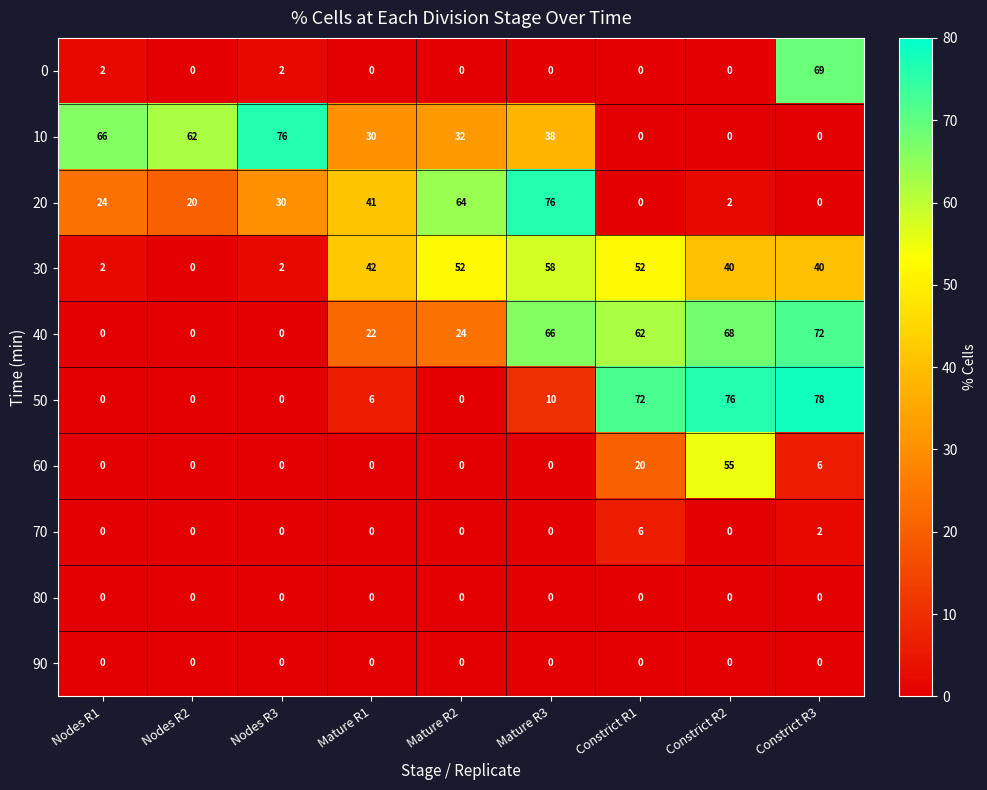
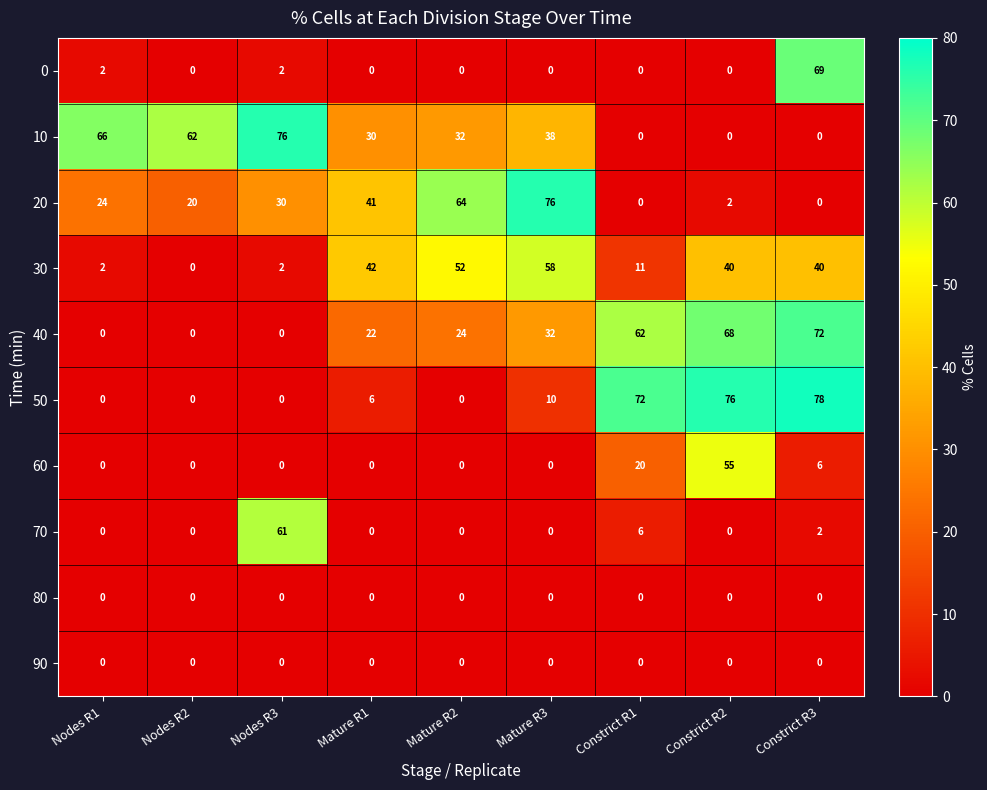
30, Constrict R1: 52 -> 11
40, Mature R3: 66 -> 32
70, Nodes R3: 0 -> 61
